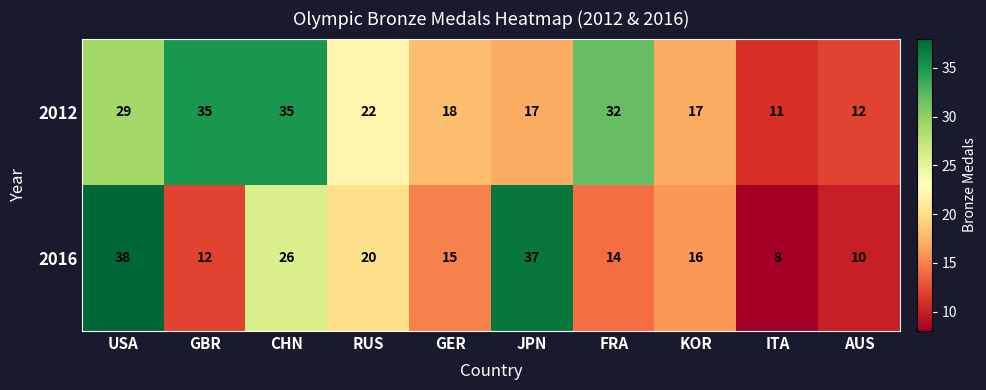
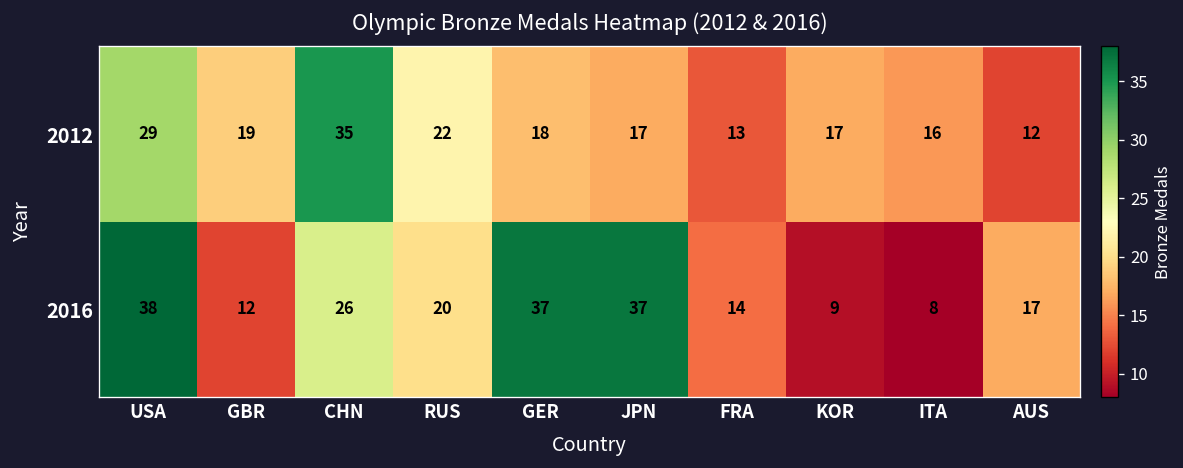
2012, GBR: 35 -> 19
2012, FRA: 32 -> 13
2012, ITA: 11 -> 16
2016, GER: 15 -> 37
2016, KOR: 16 -> 9
2016, AUS: 10 -> 17
